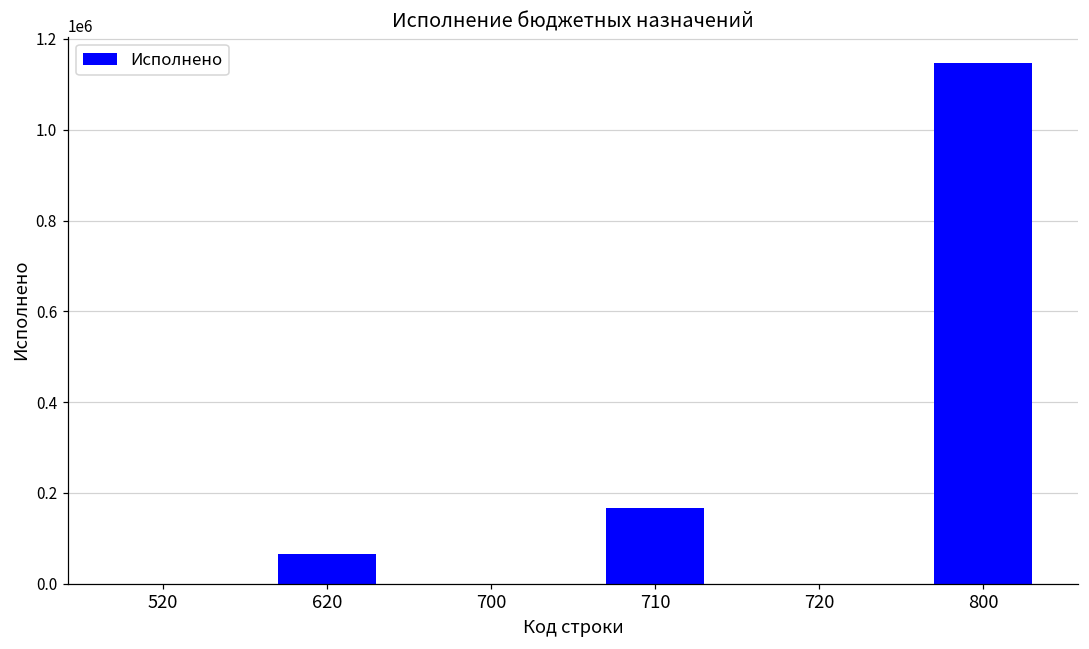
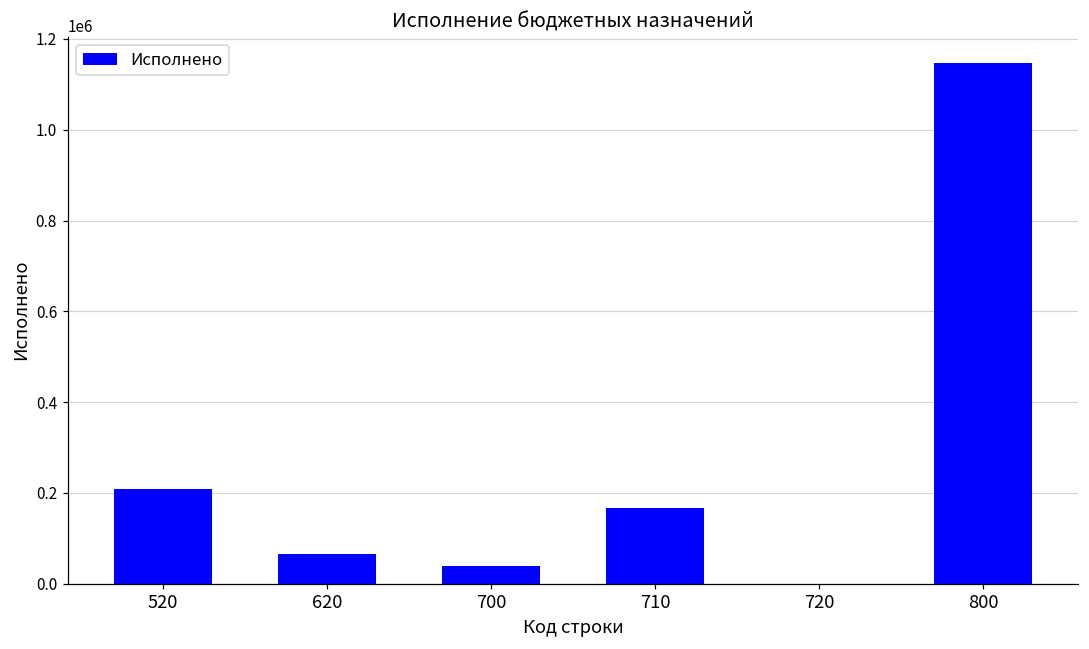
520: 0 -> 210000
700: 0 -> 40000
